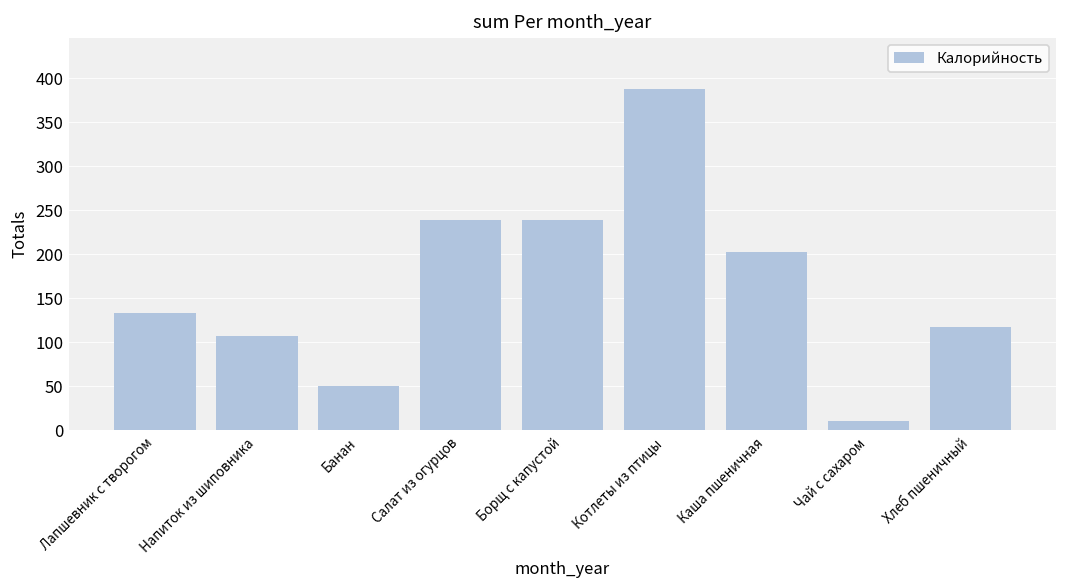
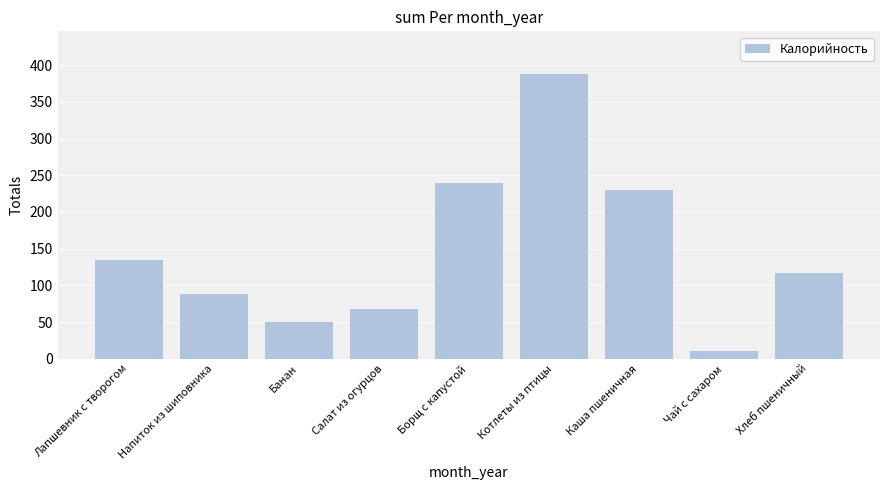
Напиток из шиповника: 110 -> 90
Салат из огурцов: 240 -> 70
Каша пшеничная: 200 -> 230
